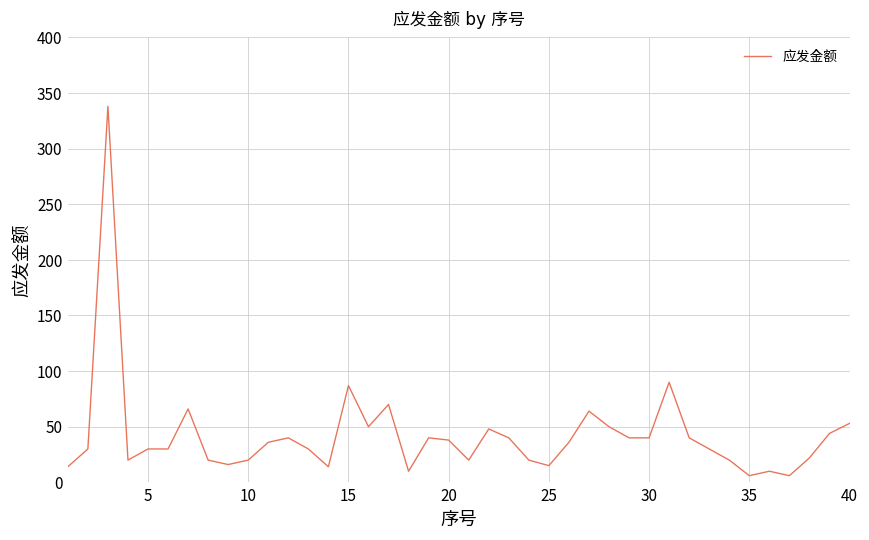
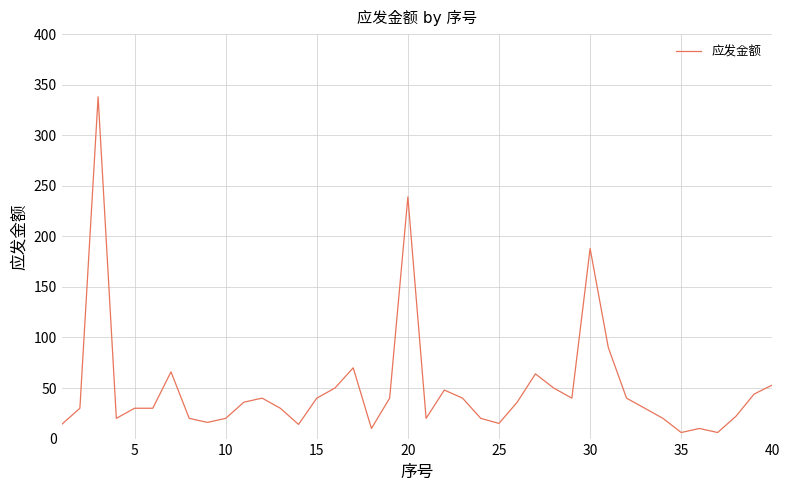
15: 87 -> 40
20: 38 -> 239
30: 40 -> 188
